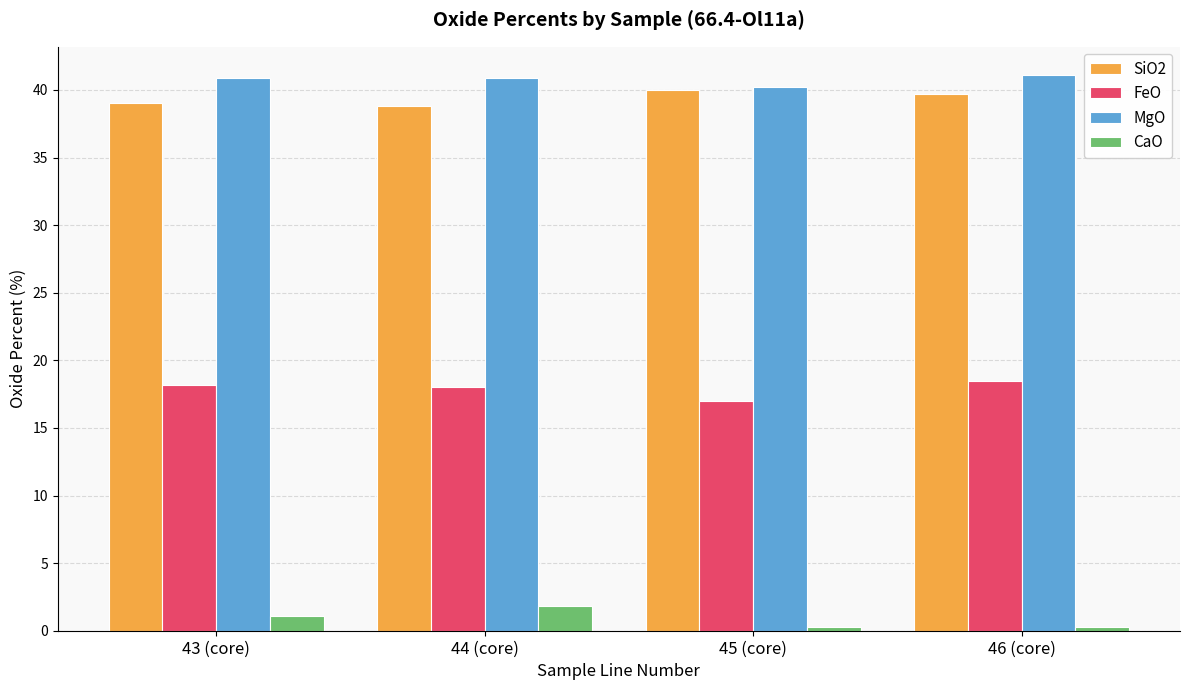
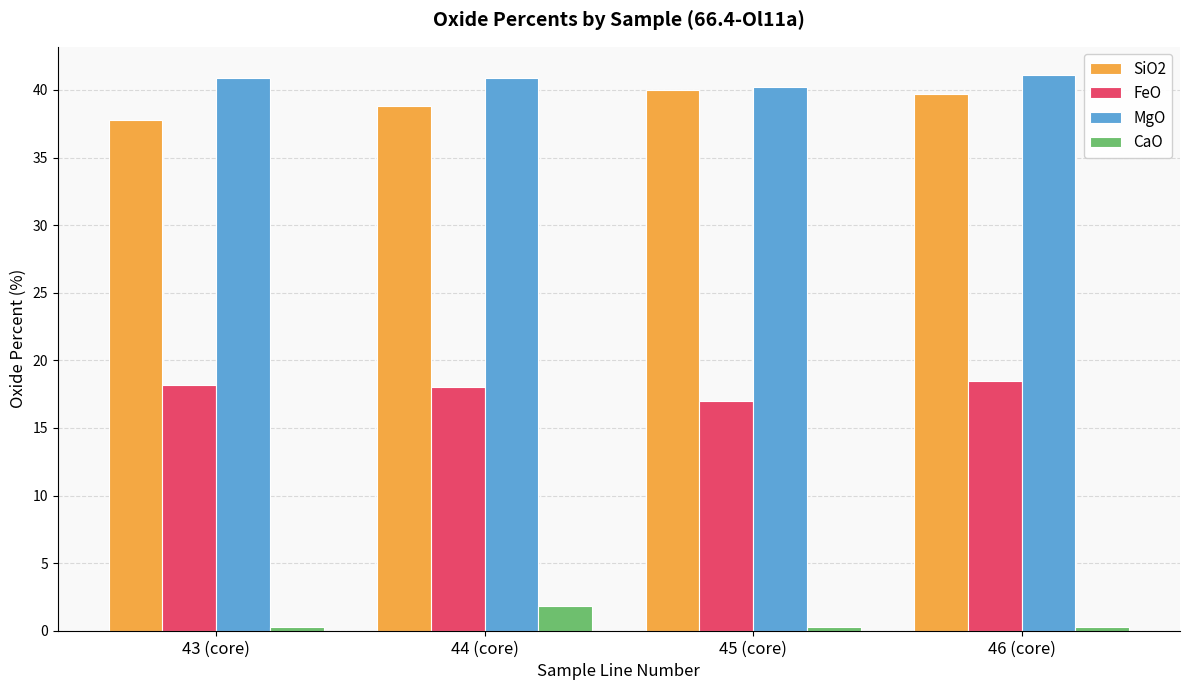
SiO2, 43 (core): 39.0 -> 37.8
CaO, 43 (core): 1.1 -> 0.3
